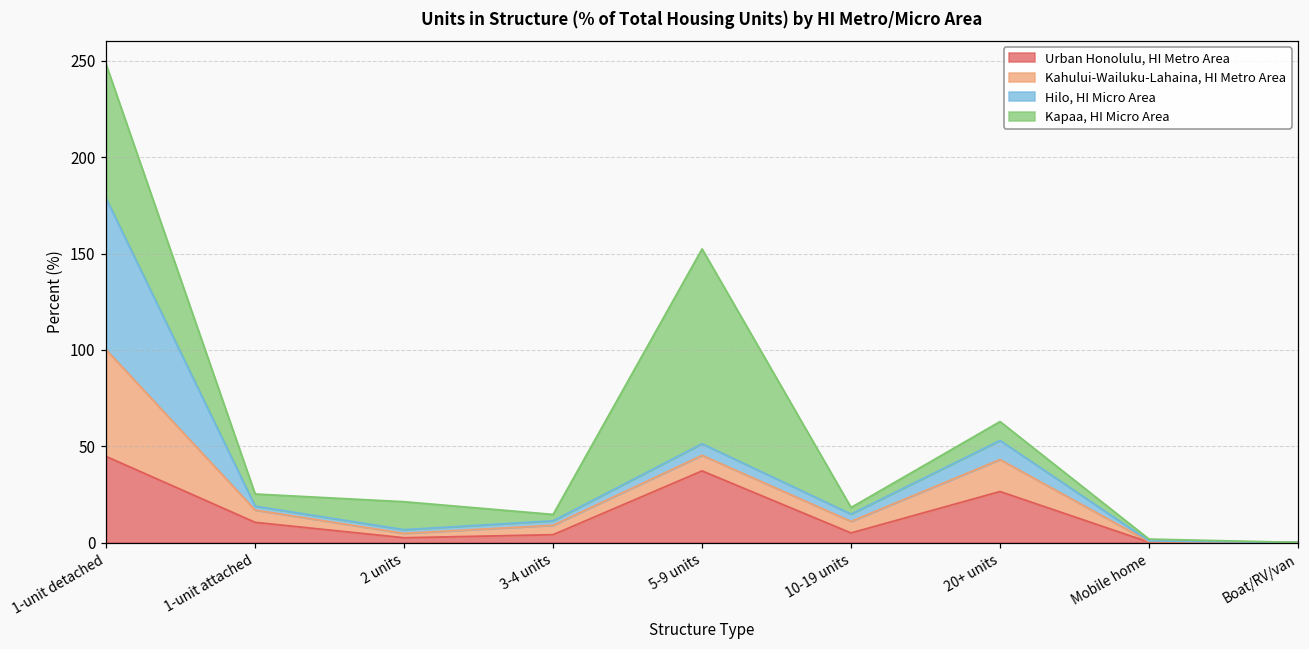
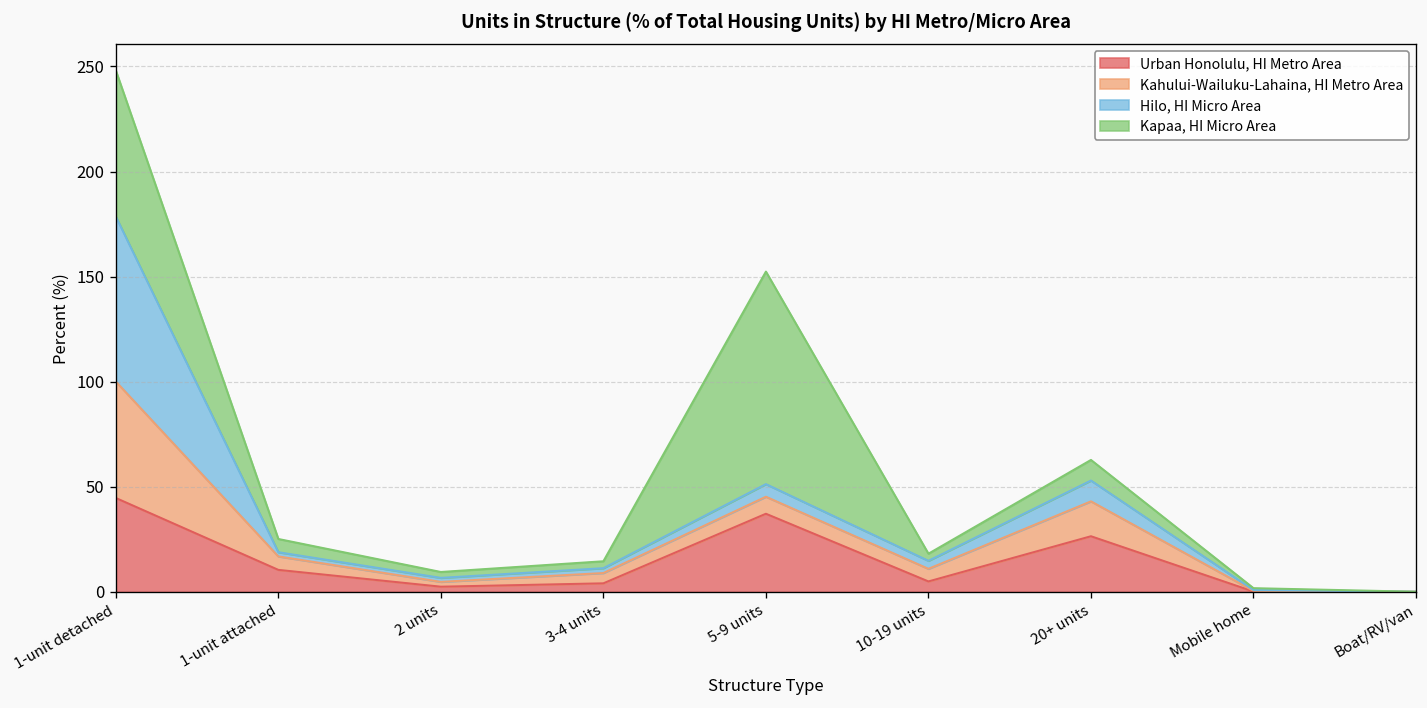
Kapaa, HI Micro Area, 2 units: 15 -> 3
